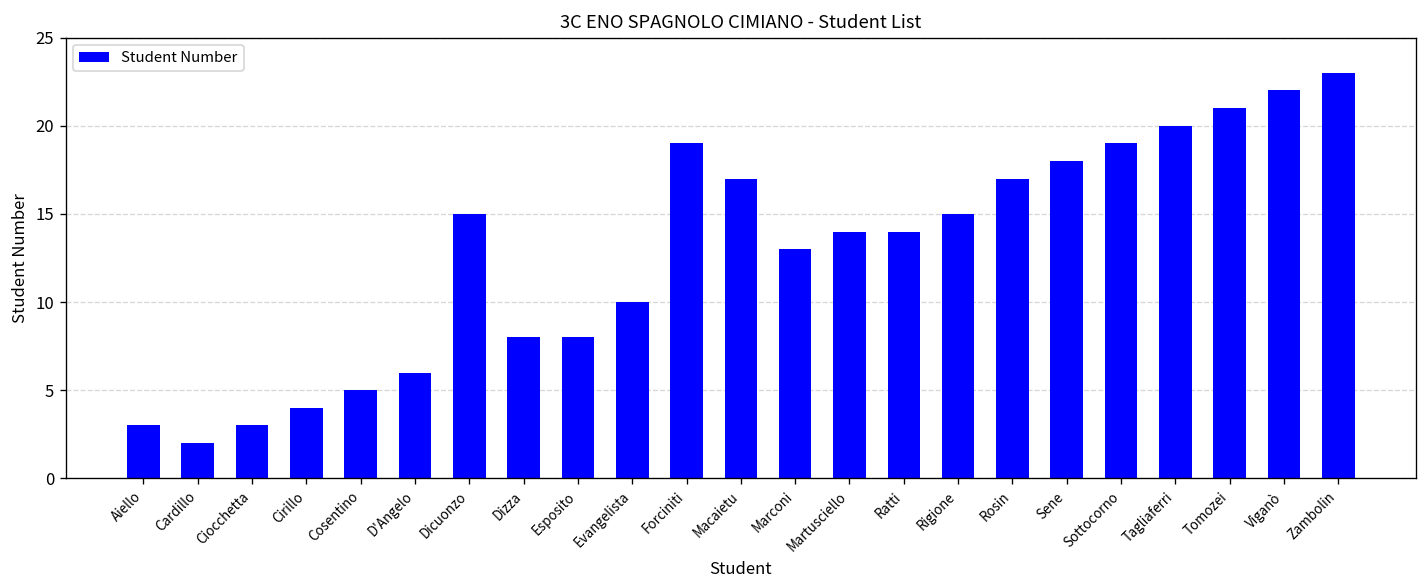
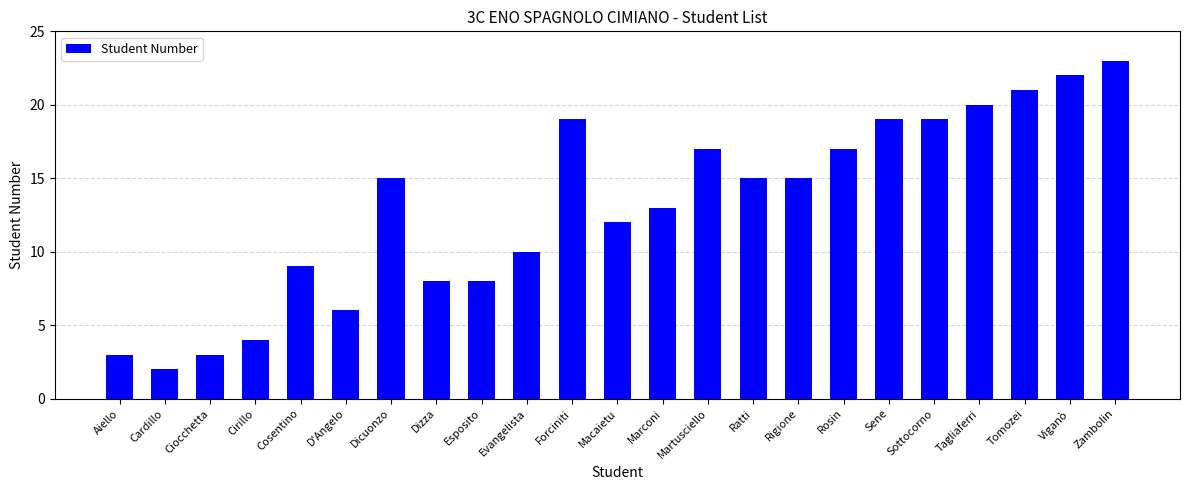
Cosentino: 5 -> 9
Macaietu: 17 -> 12
Martusciello: 14 -> 17
Ratti: 14 -> 15
Sene: 18 -> 19
